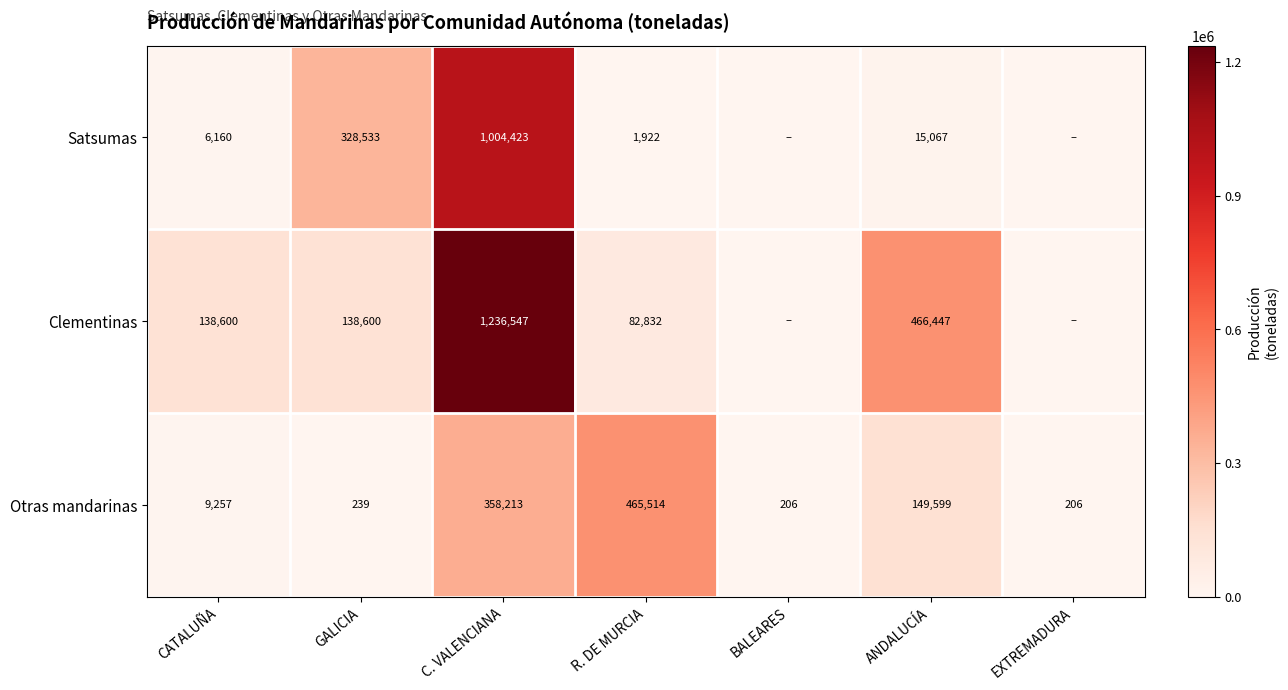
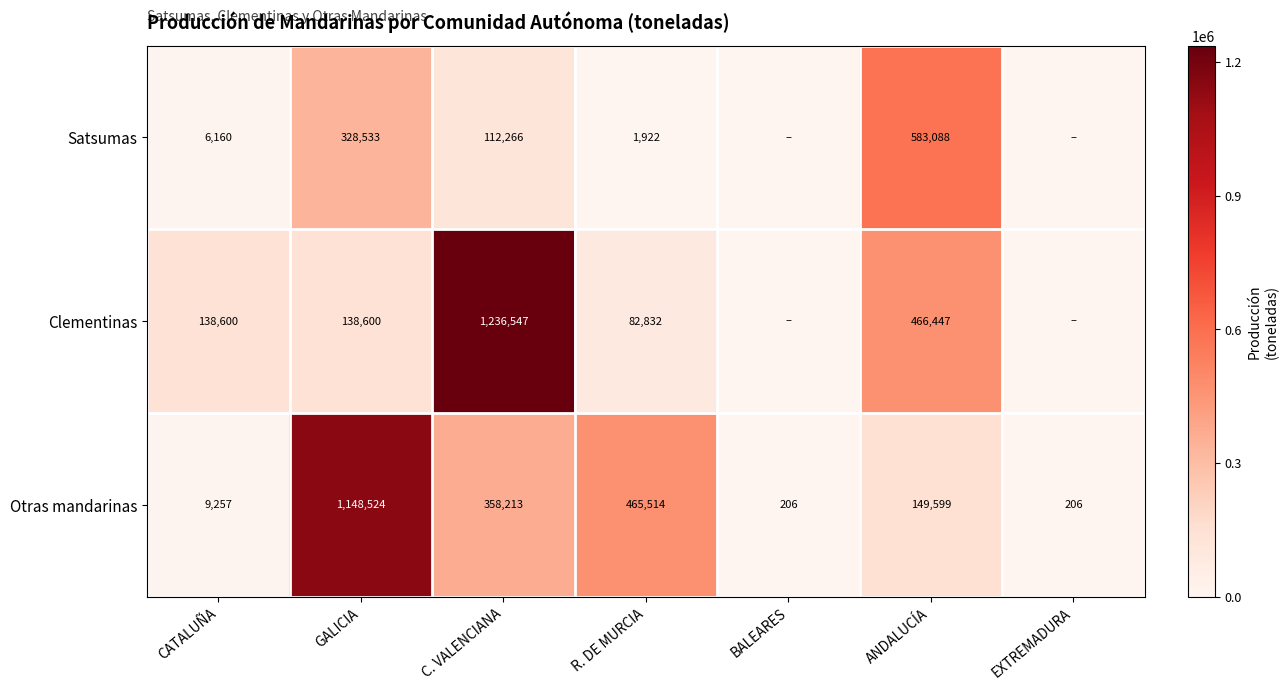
Satsumas, C. VALENCIANA: 1,004,423 -> 112,266
Satsumas, ANDALUCÍA: 15,067 -> 583,088
Otras mandarinas, GALICIA: 239 -> 1,148,524
